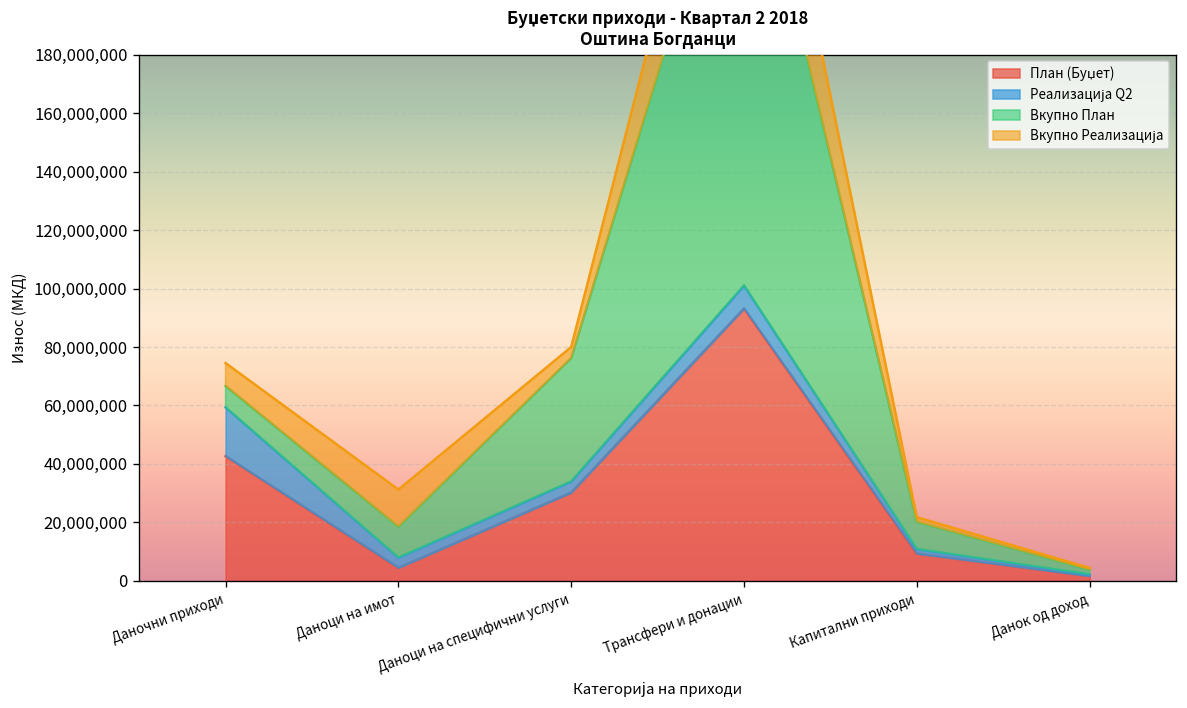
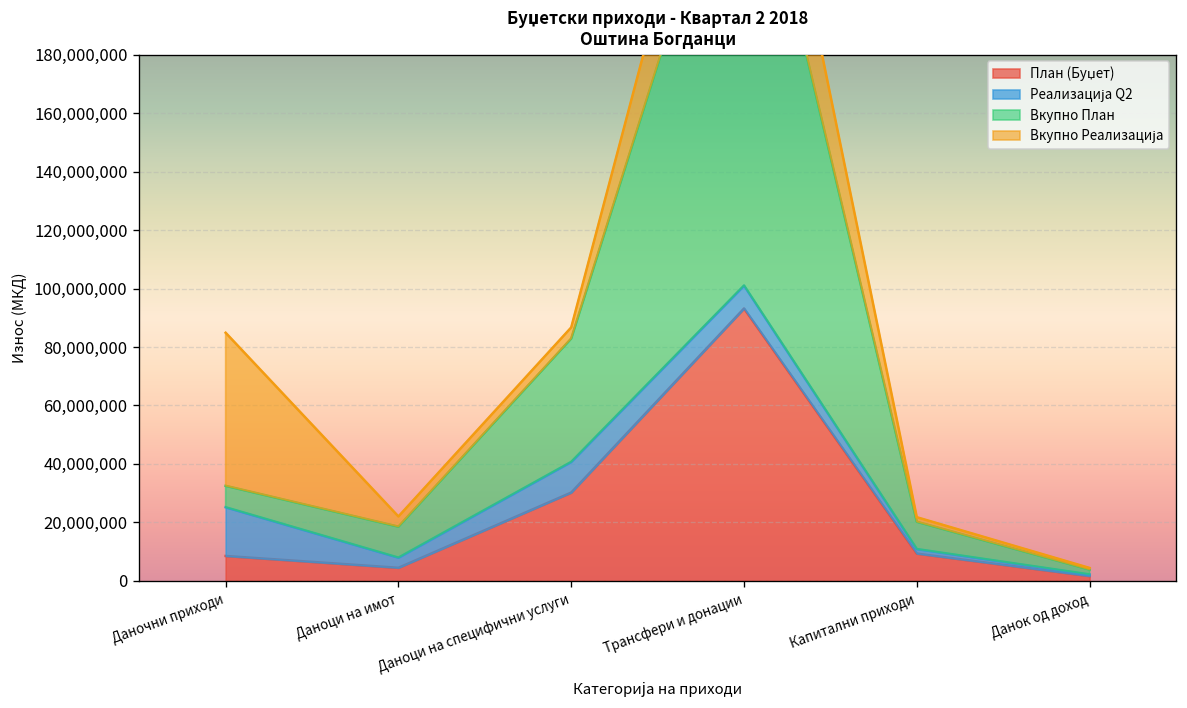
План (Буџет), Даночни приходи: 43,000,000 -> 9,000,000
Вкупно Реализација, Даночни приходи: 8,000,000 -> 52,000,000
Вкупно Реализација, Даноци на имот: 13,000,000 -> 3,000,000
Реализација Q2, Даноци на специфични услуги: 4,000,000 -> 10,000,000
